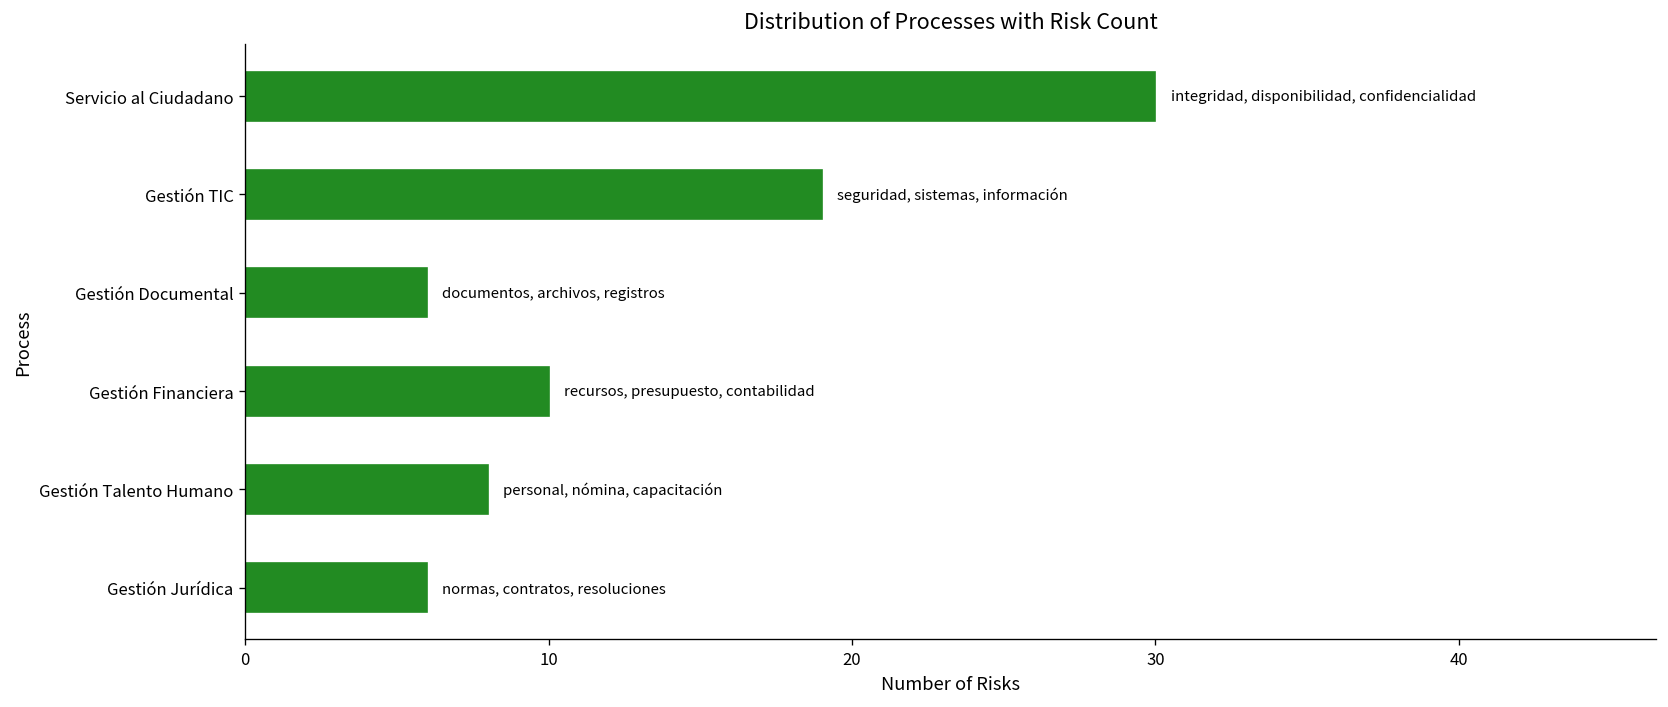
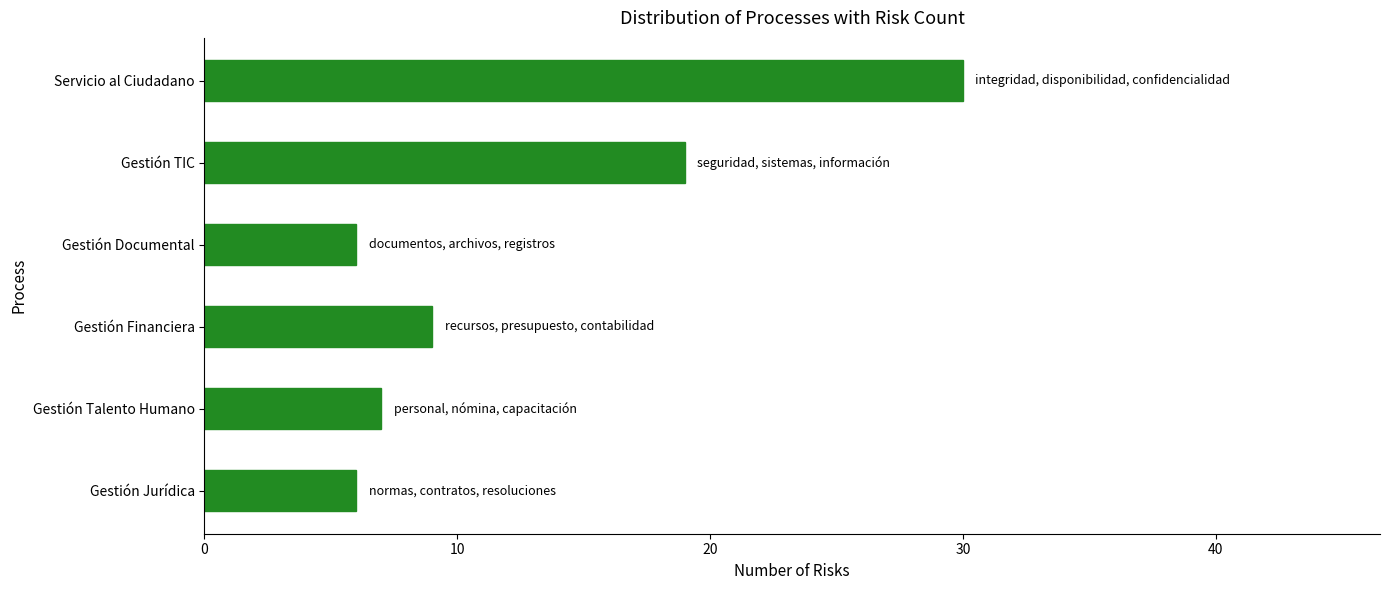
Gestión Financiera: 10 -> 9
Gestión Talento Humano: 8 -> 7
